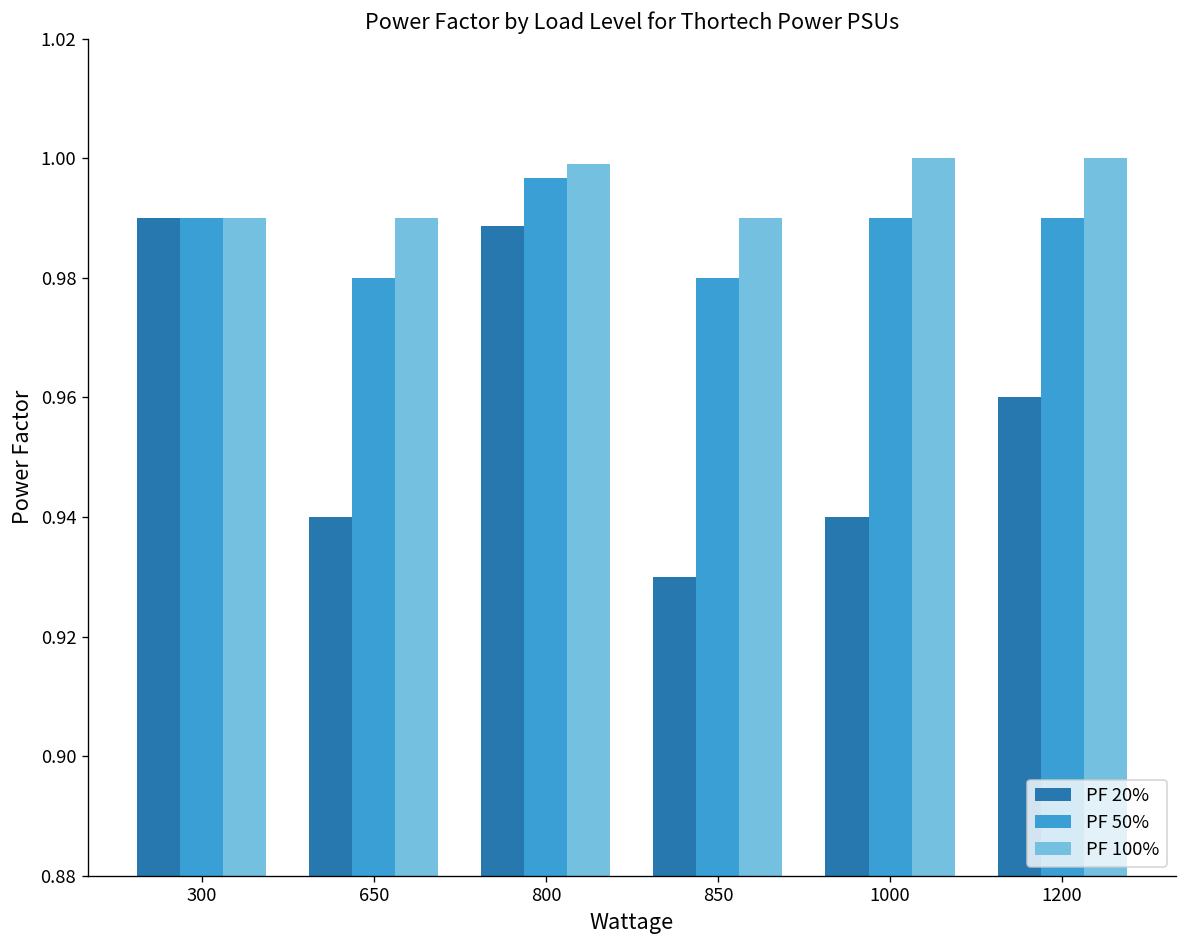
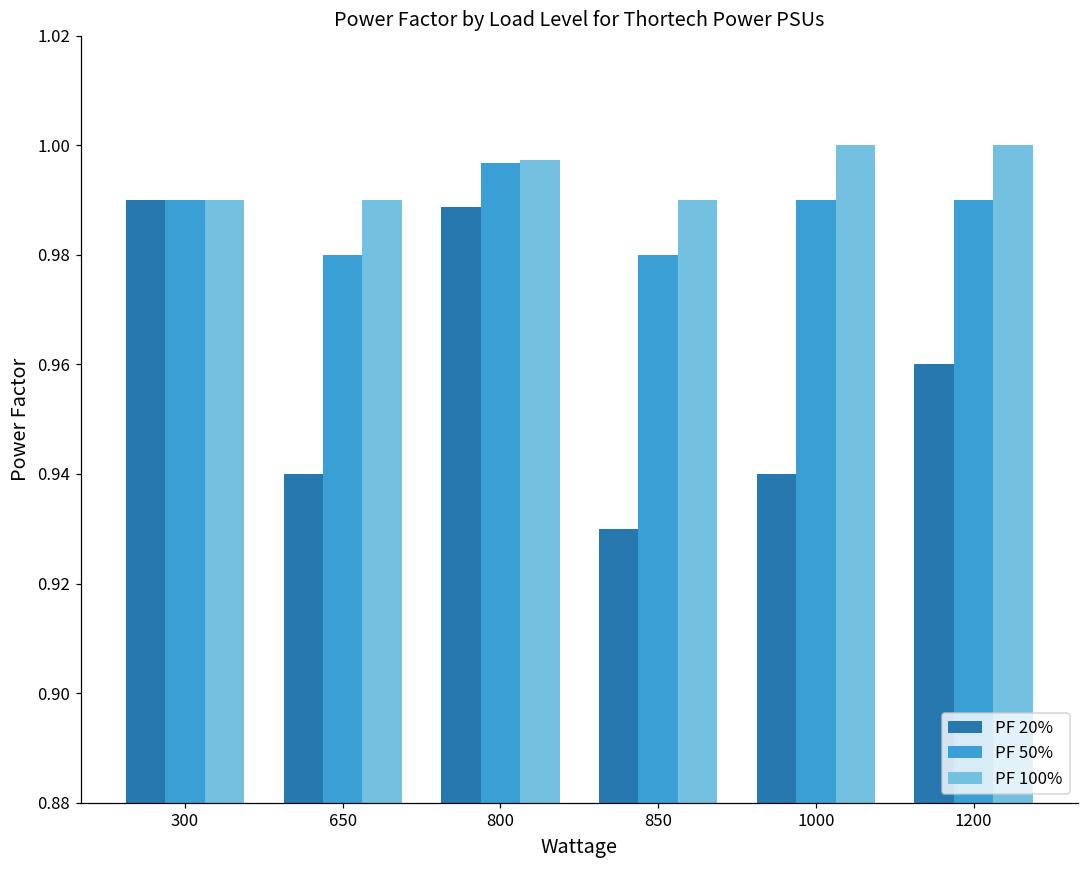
PF 100%, 800: 0.999 -> 0.997
